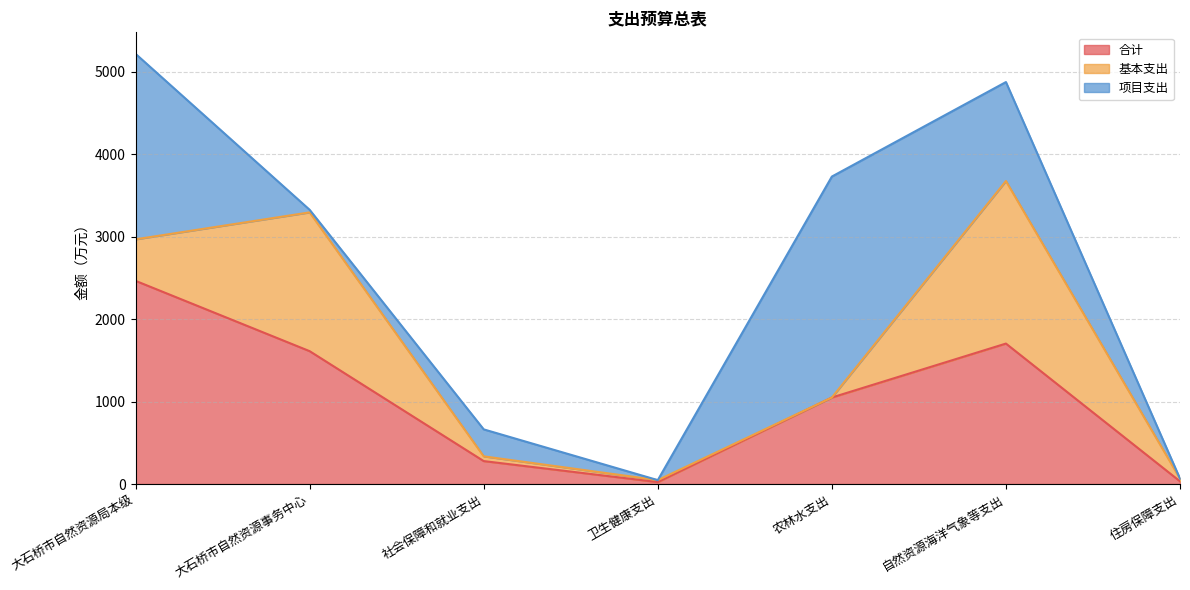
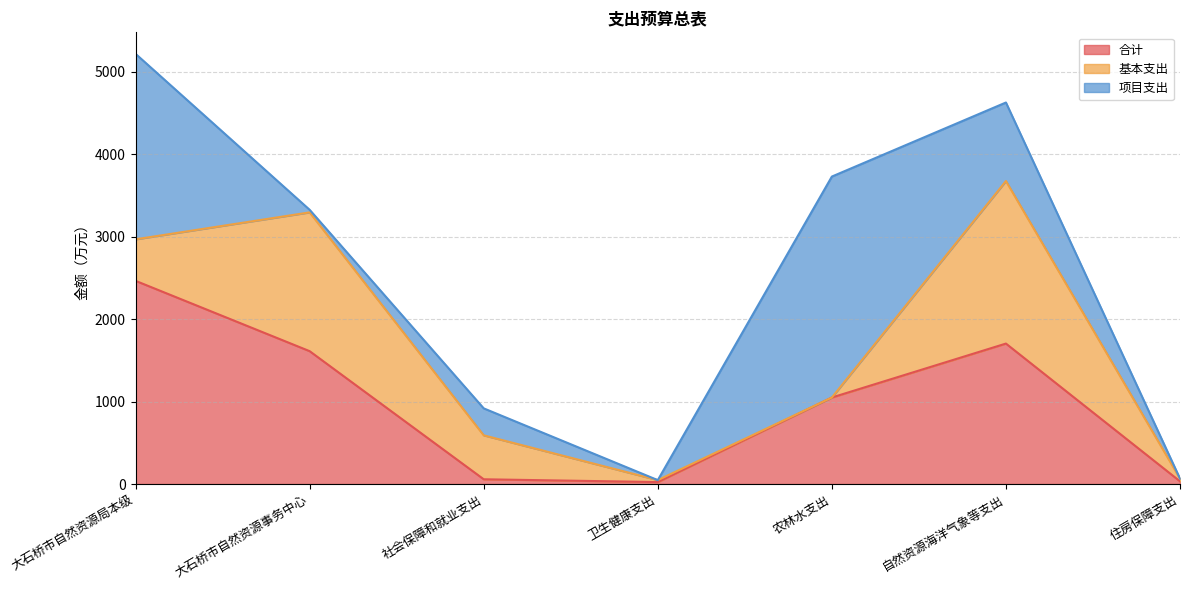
合计, 社会保障和就业支出: 300 -> 100
基本支出, 社会保障和就业支出: 100 -> 500
项目支出, 自然资源海洋气象等支出: 1200 -> 1000
